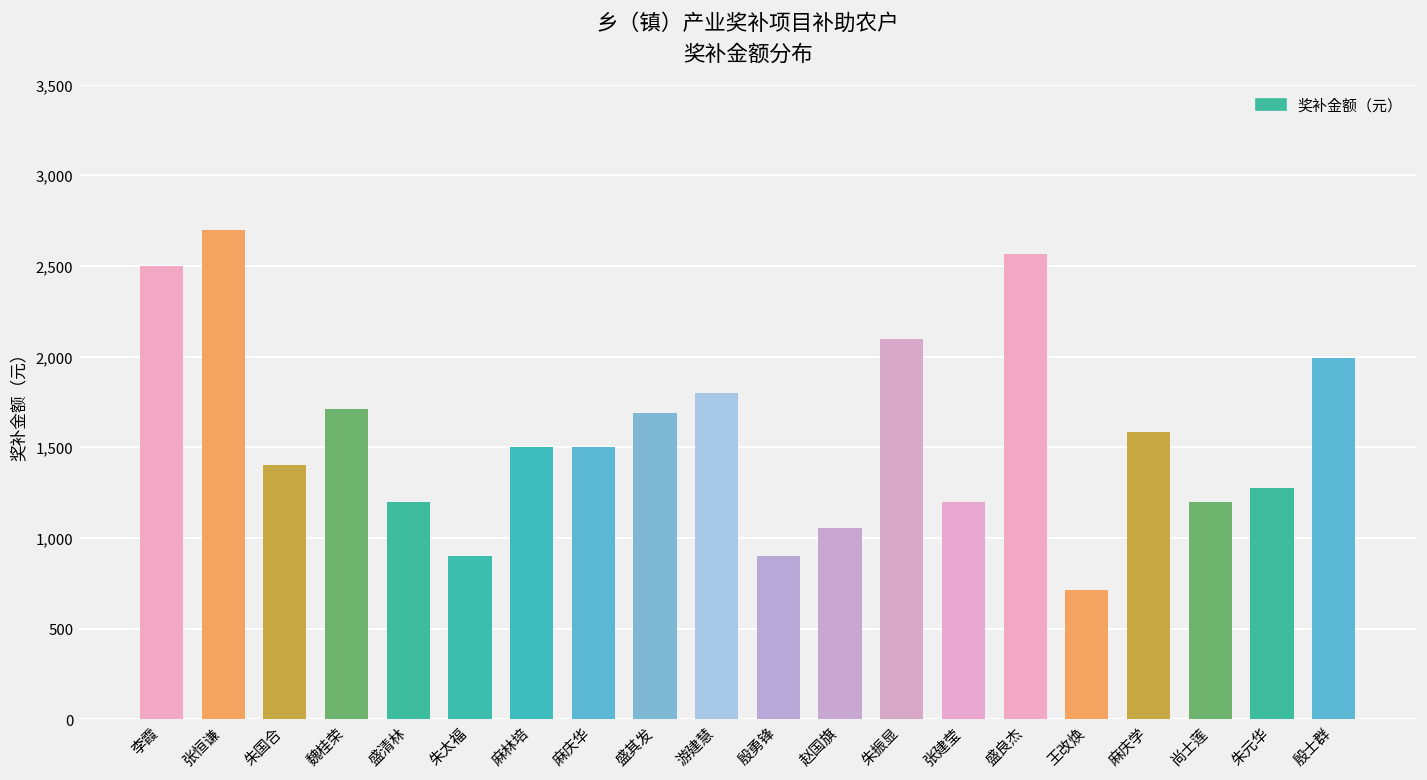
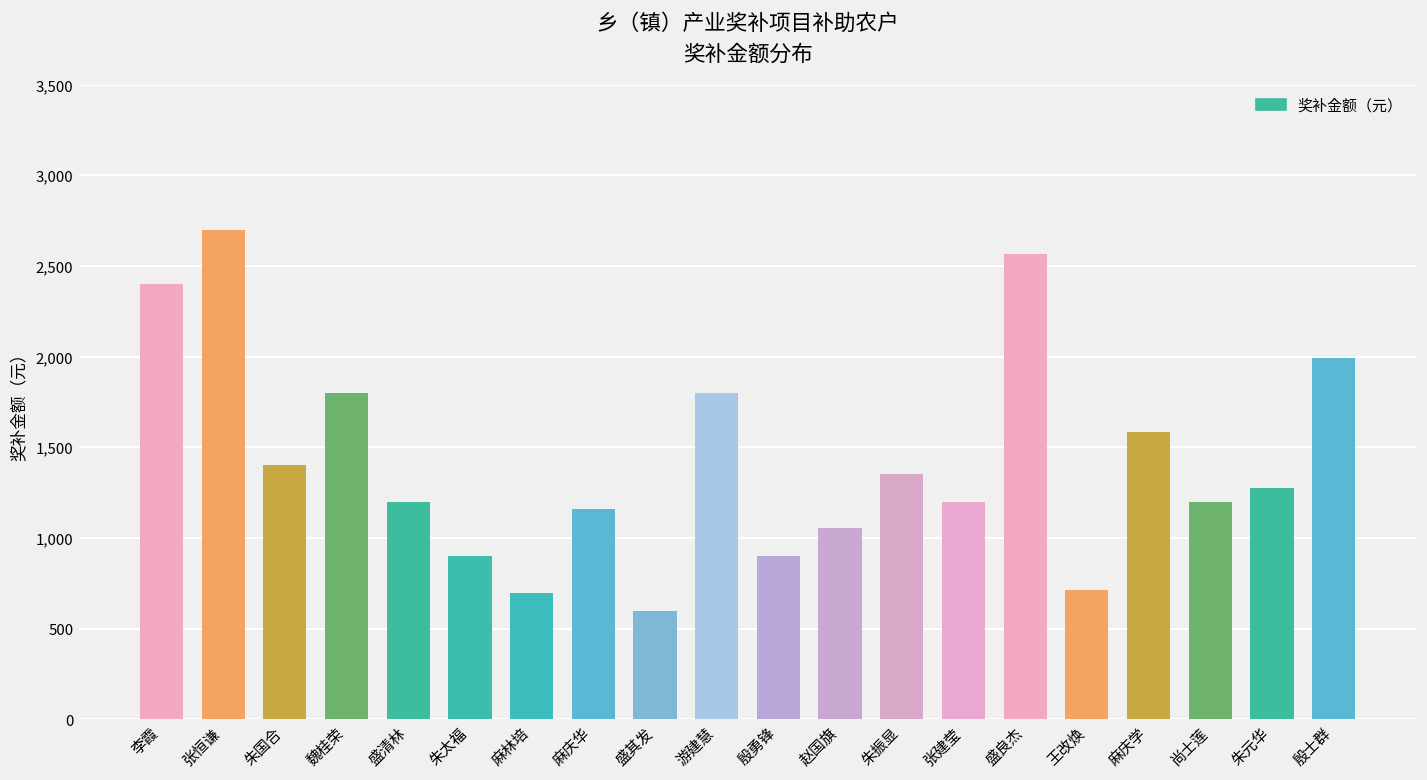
李霞: 2,500 -> 2,400
魏桂荣: 1,710 -> 1,800
麻林培: 1,500 -> 700
麻庆华: 1,500 -> 1,160
盛其发: 1,690 -> 600
朱振显: 2,100 -> 1,350
